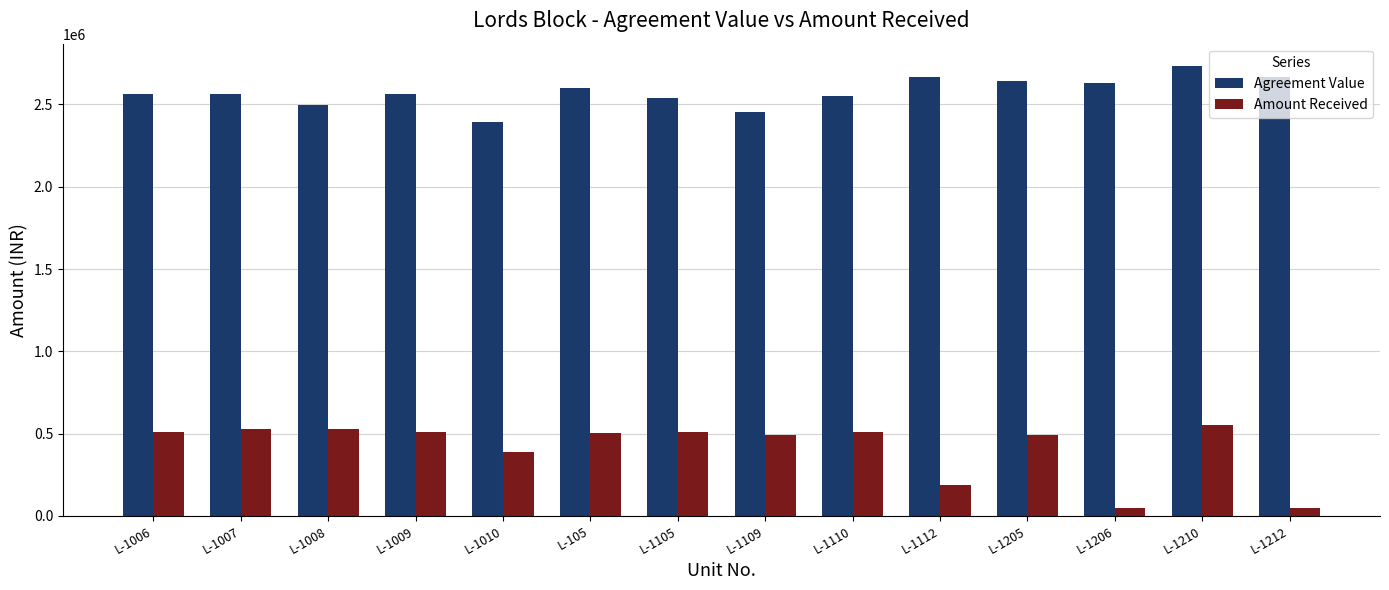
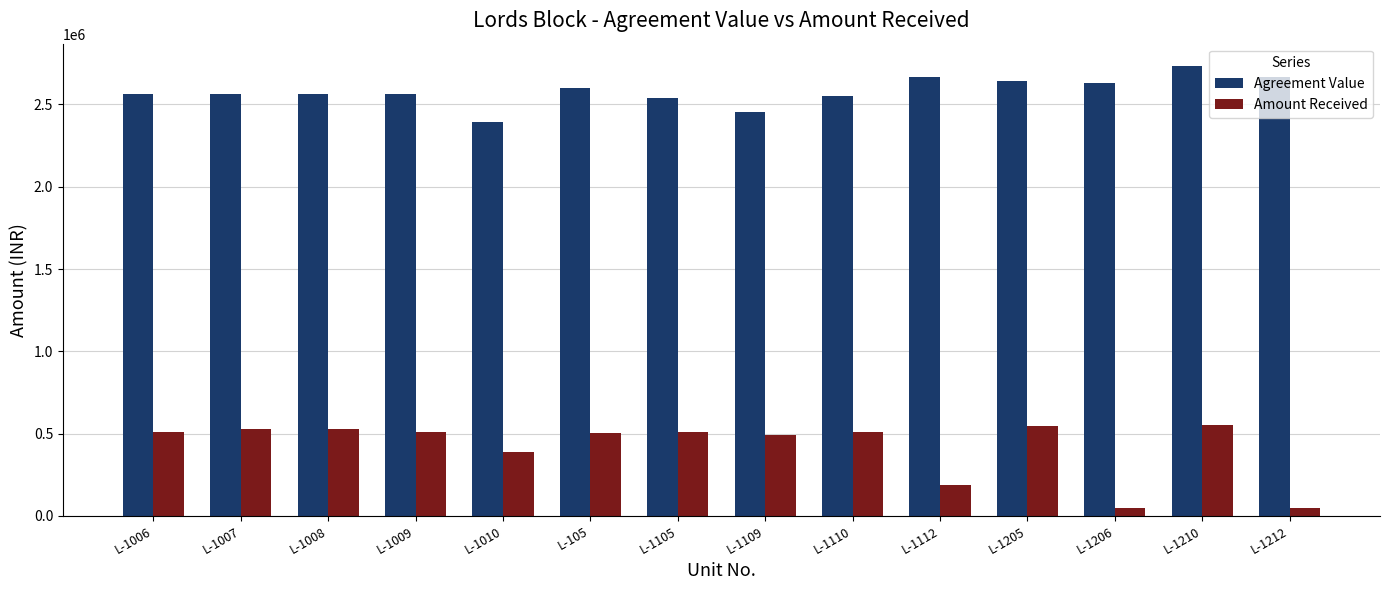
Agreement Value, L-1008: 2500000 -> 2560000
Amount Received, L-1205: 490000 -> 550000
